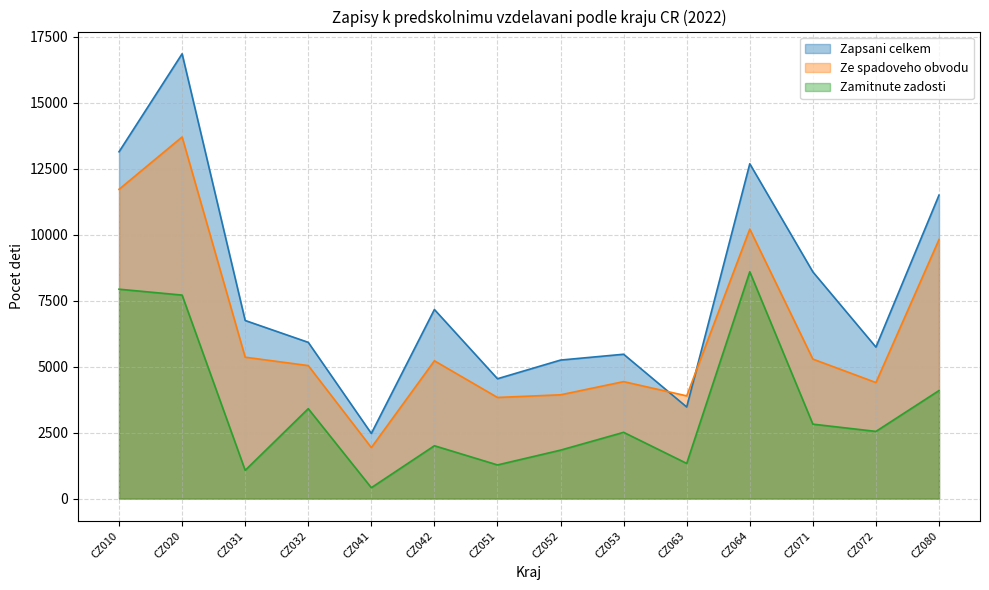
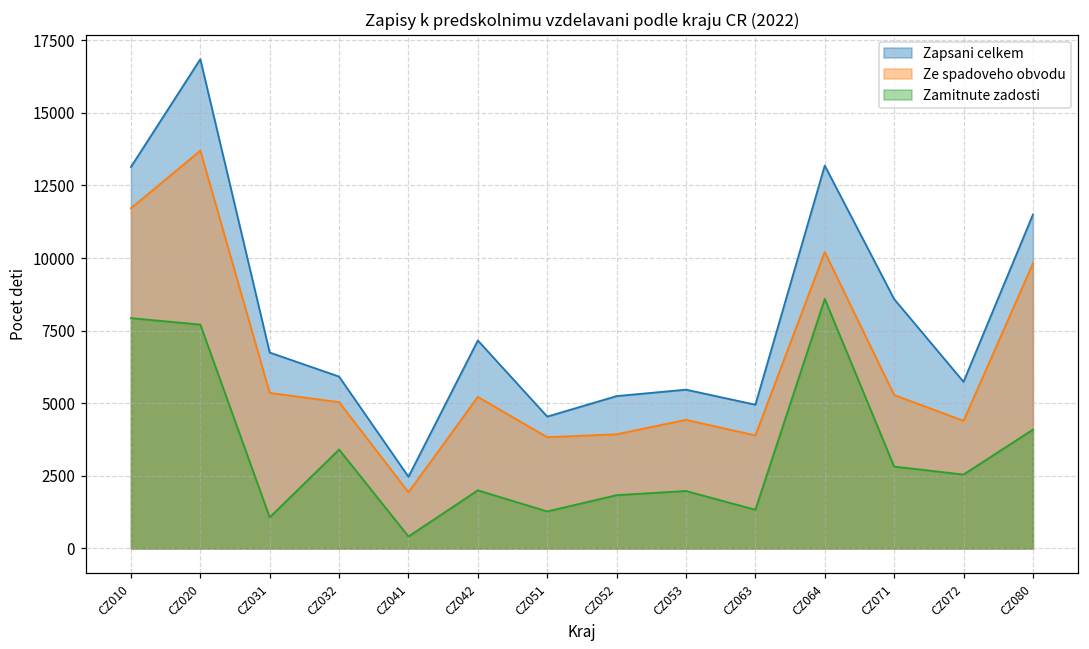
Zamitnute zadosti, CZ053: 2500 -> 2000
Zapsani celkem, CZ063: 3500 -> 5000
Zapsani celkem, CZ064: 12700 -> 13200
